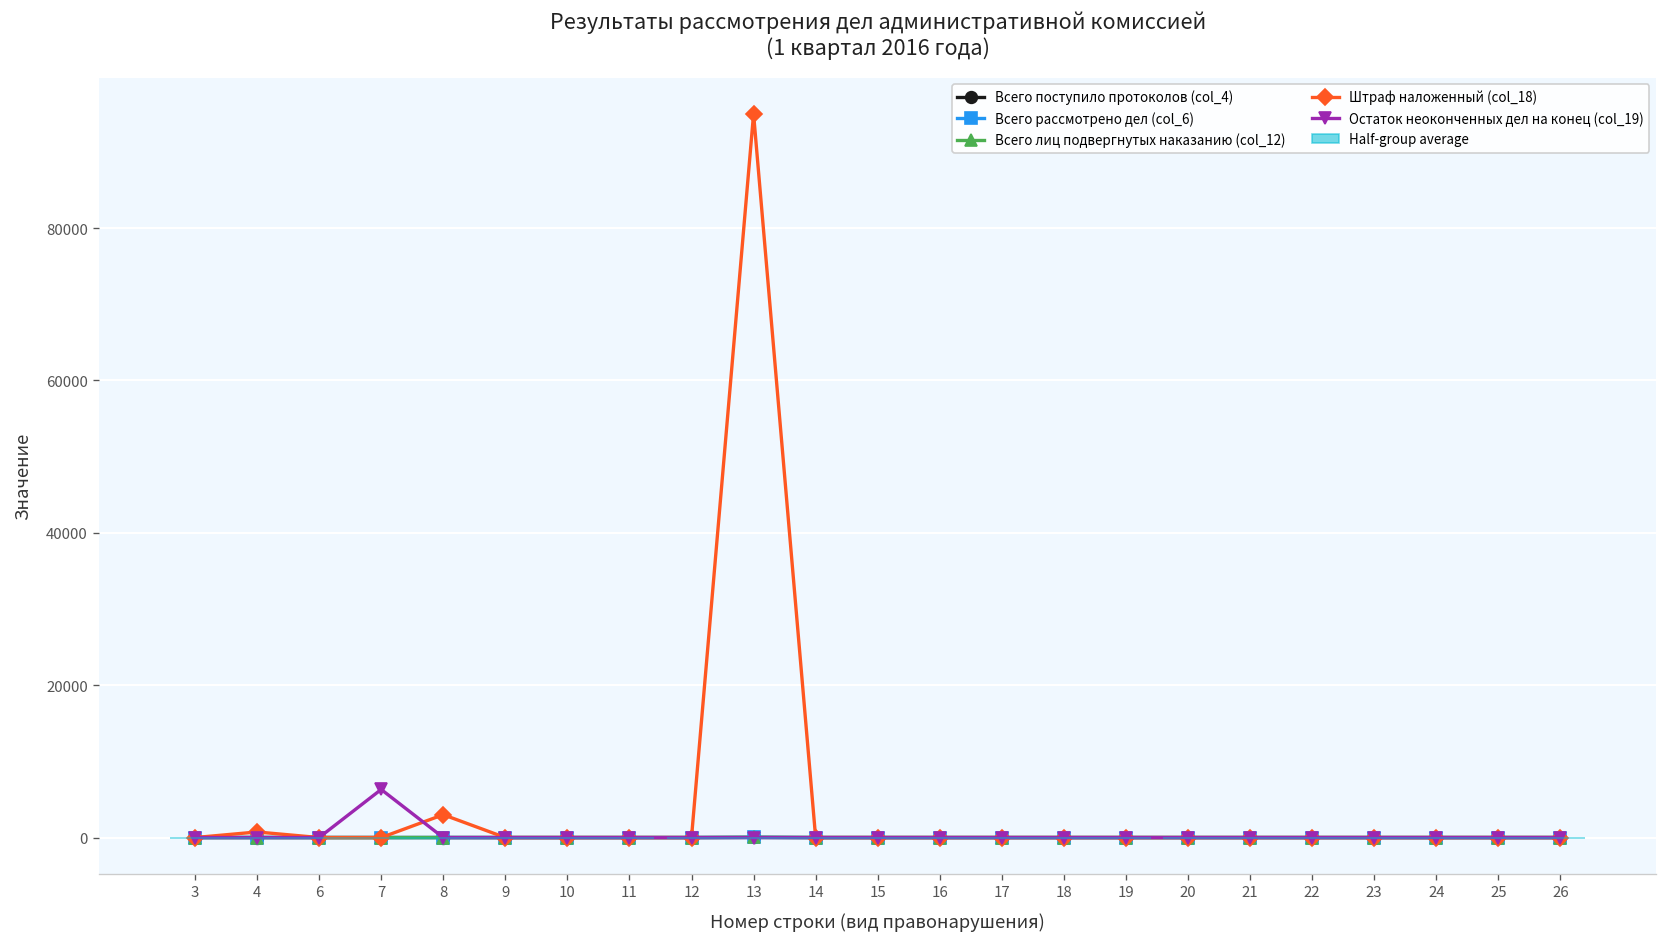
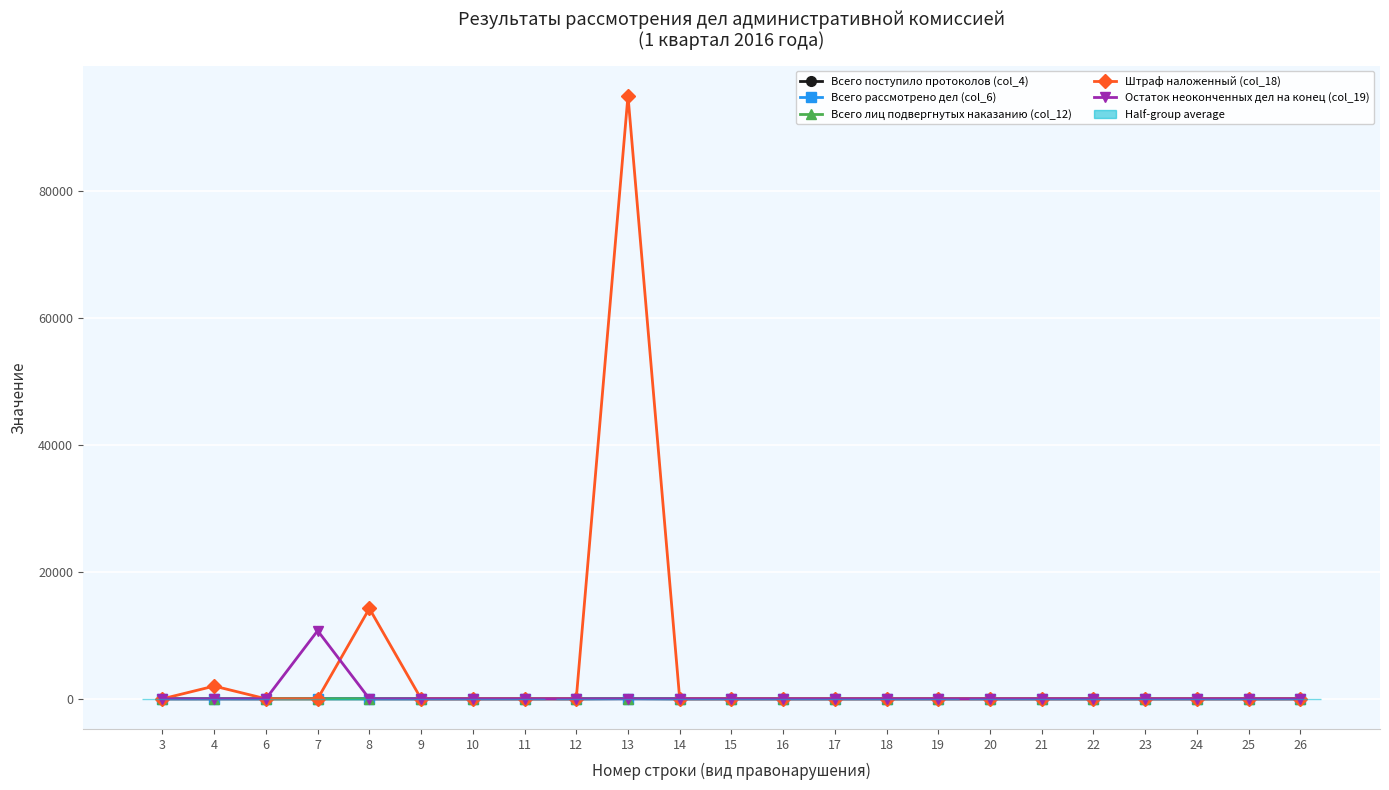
Штраф наложенный (col_18), 4: 1000 -> 2000
Остаток неоконченных дел на конец (col_19), 7: 6000 -> 11000
Штраф наложенный (col_18), 8: 3000 -> 14000
